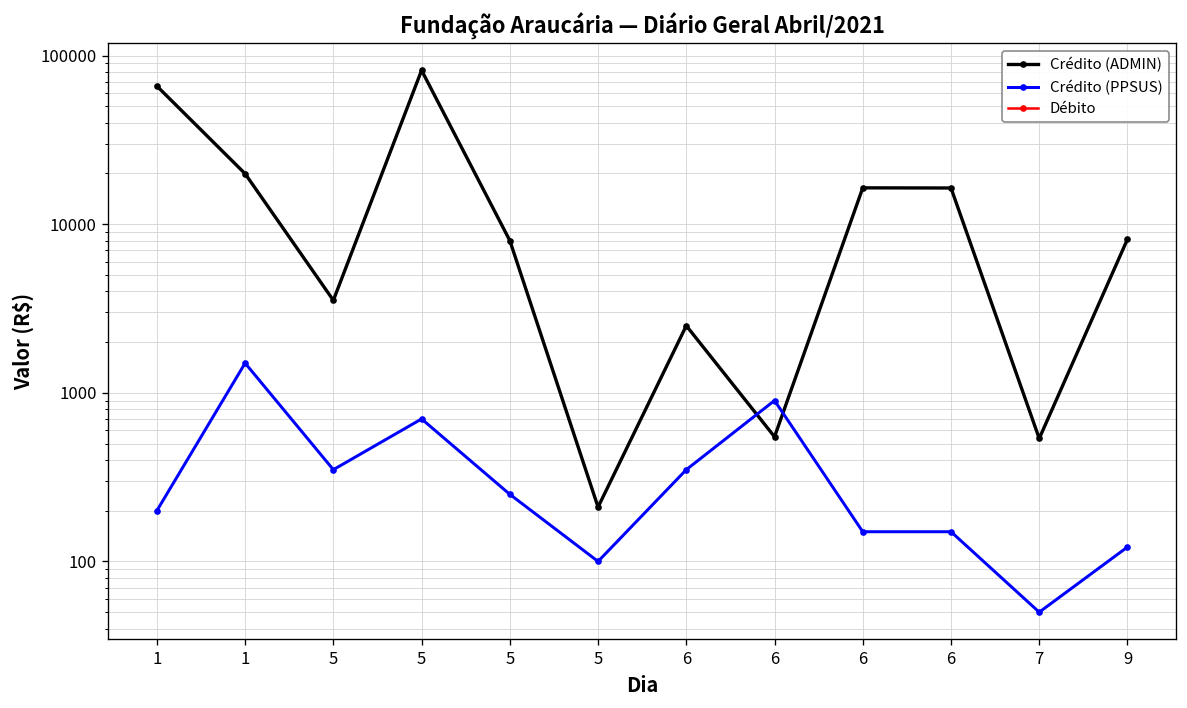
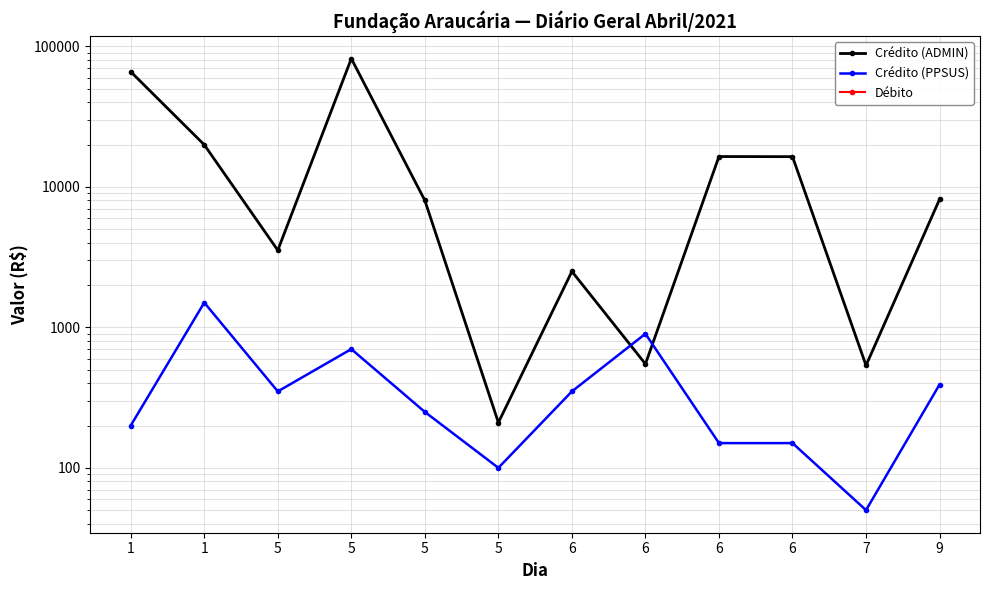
Crédito (PPSUS), 9: 120 -> 390
